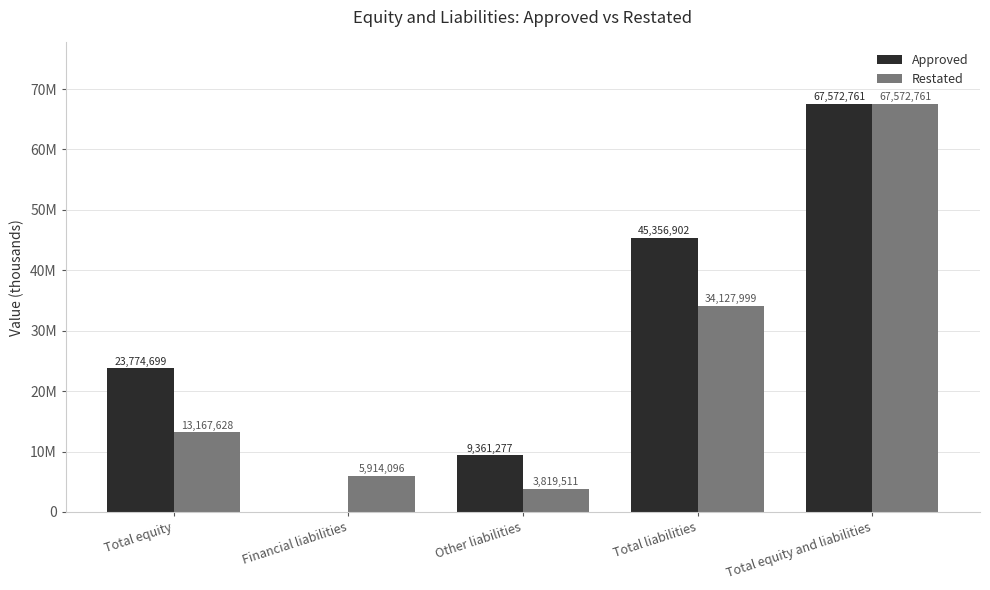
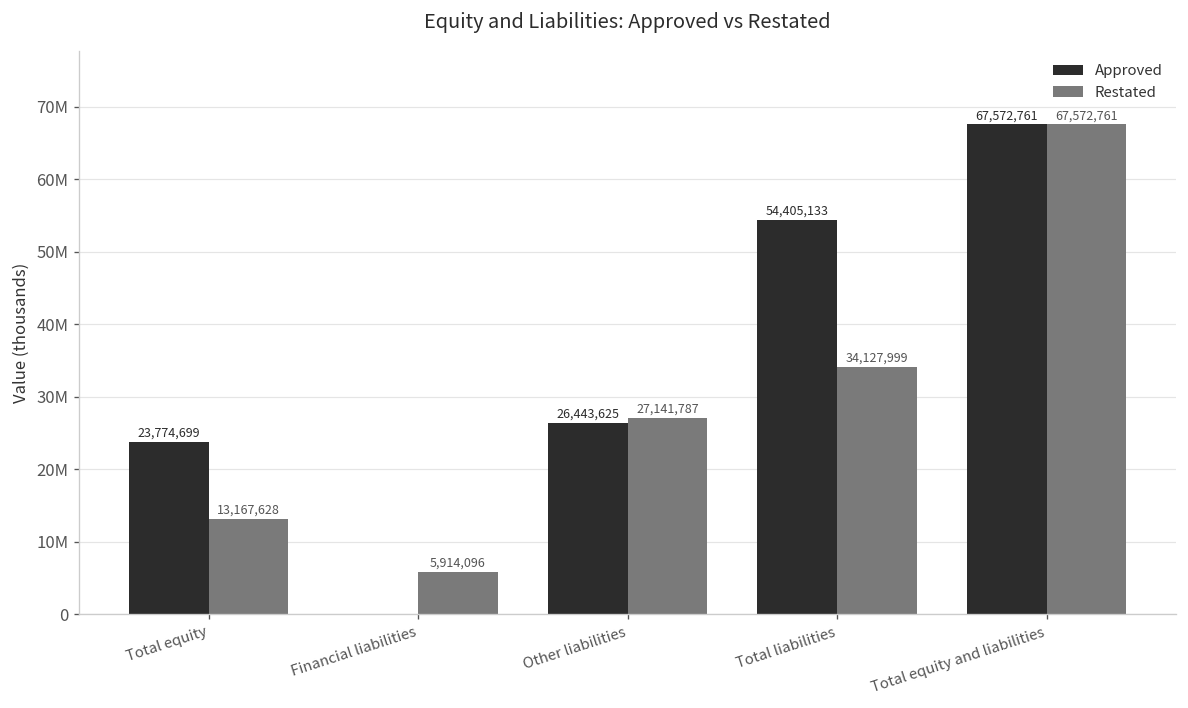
Approved, Other liabilities: 9,361,277 -> 26,443,625
Restated, Other liabilities: 3,819,511 -> 27,141,787
Approved, Total liabilities: 45,356,902 -> 54,405,133
